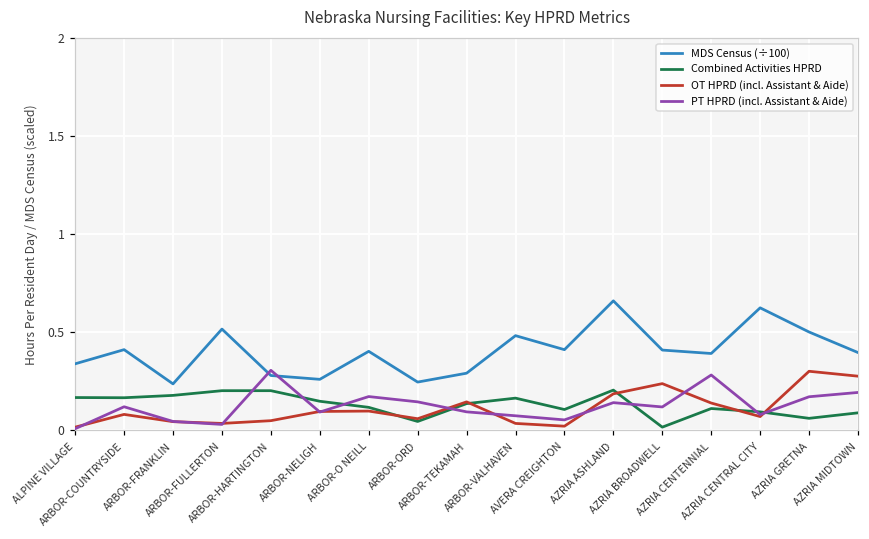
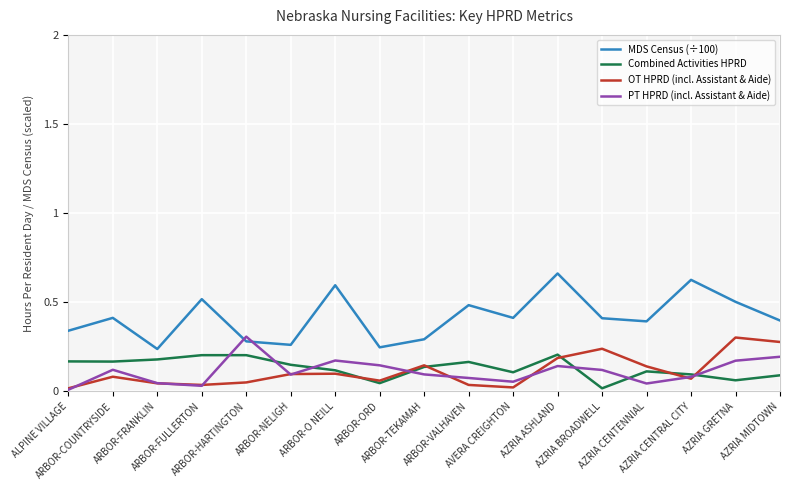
MDS Census (÷100), ARBOR-O NEILL: 0.40 -> 0.60
PT HPRD (incl. Assistant & Aide), AZRIA CENTENNIAL: 0.28 -> 0.04
